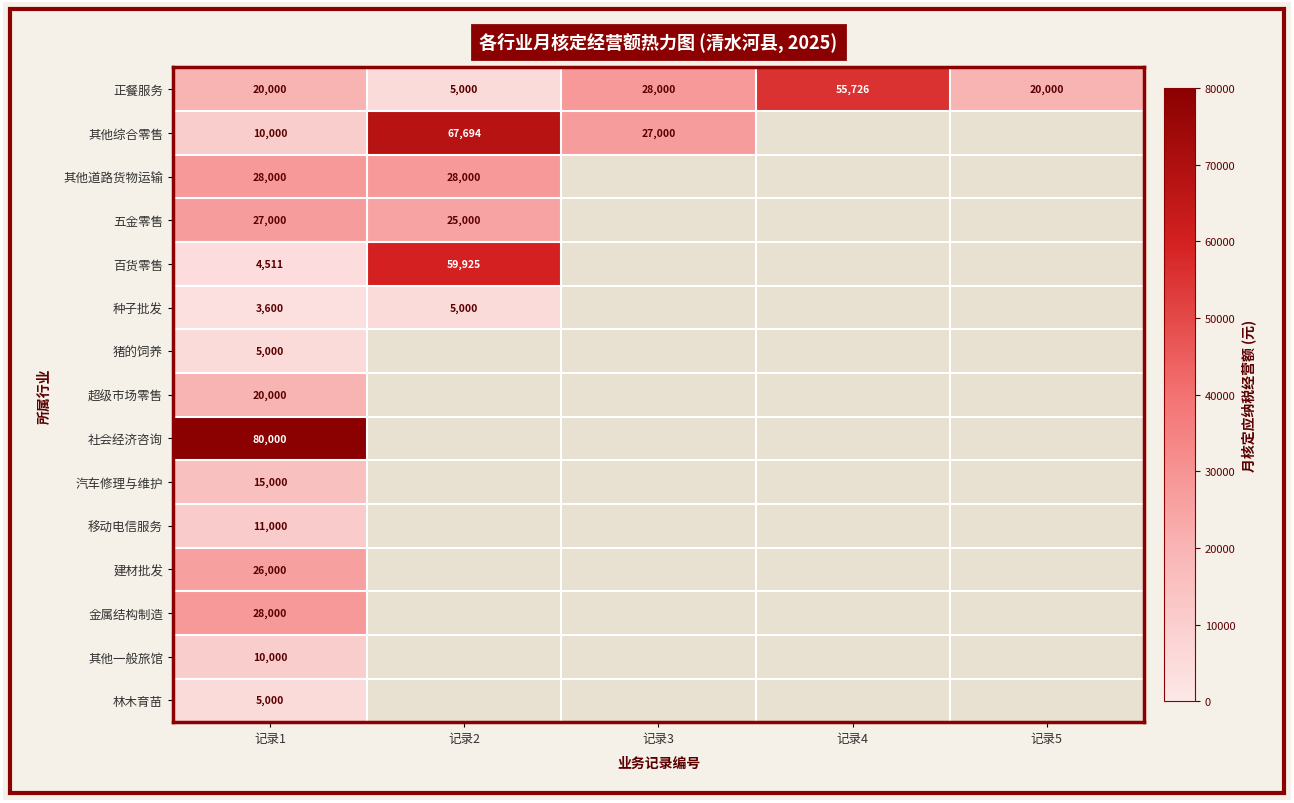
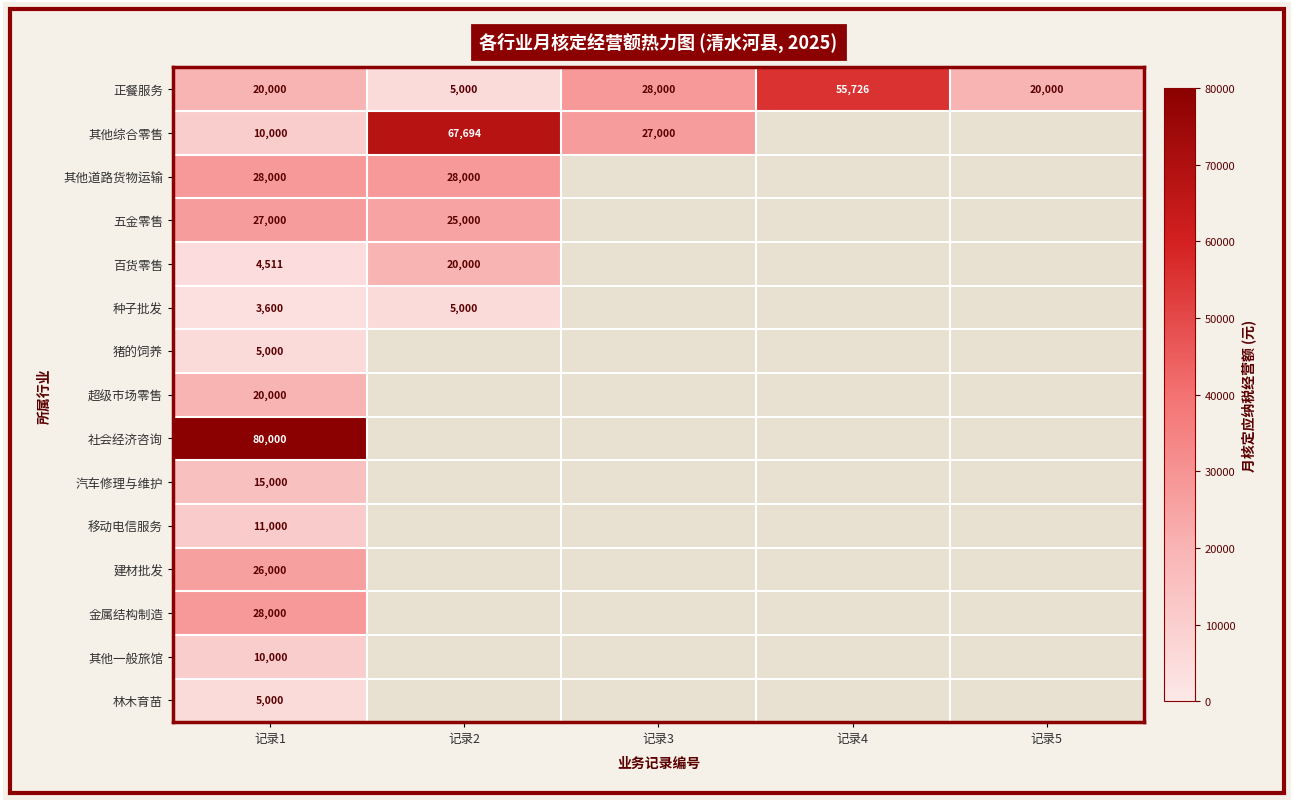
百货零售, 记录2: 59,925 -> 20,000
